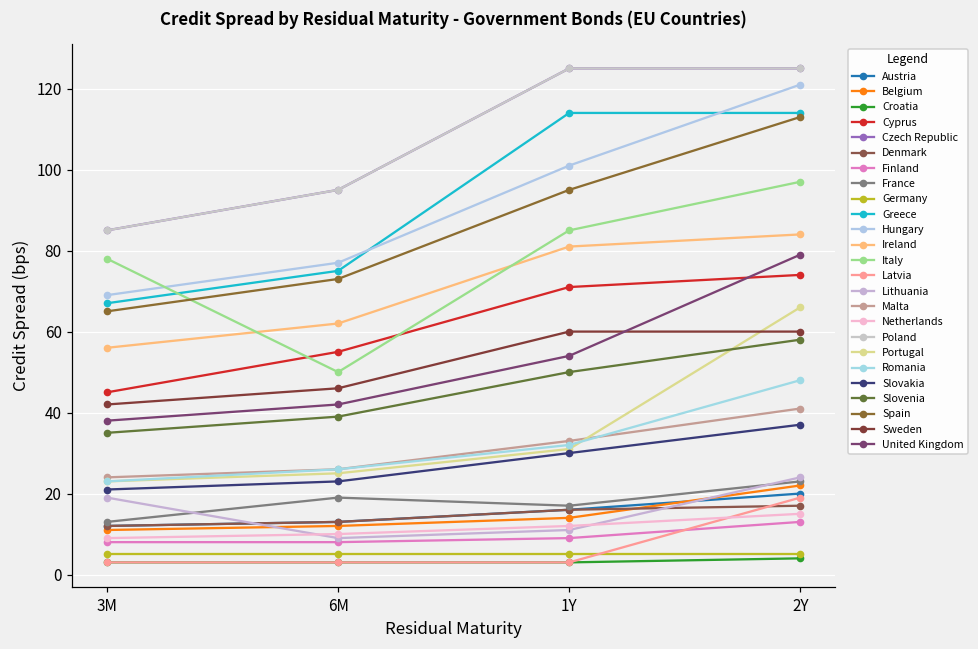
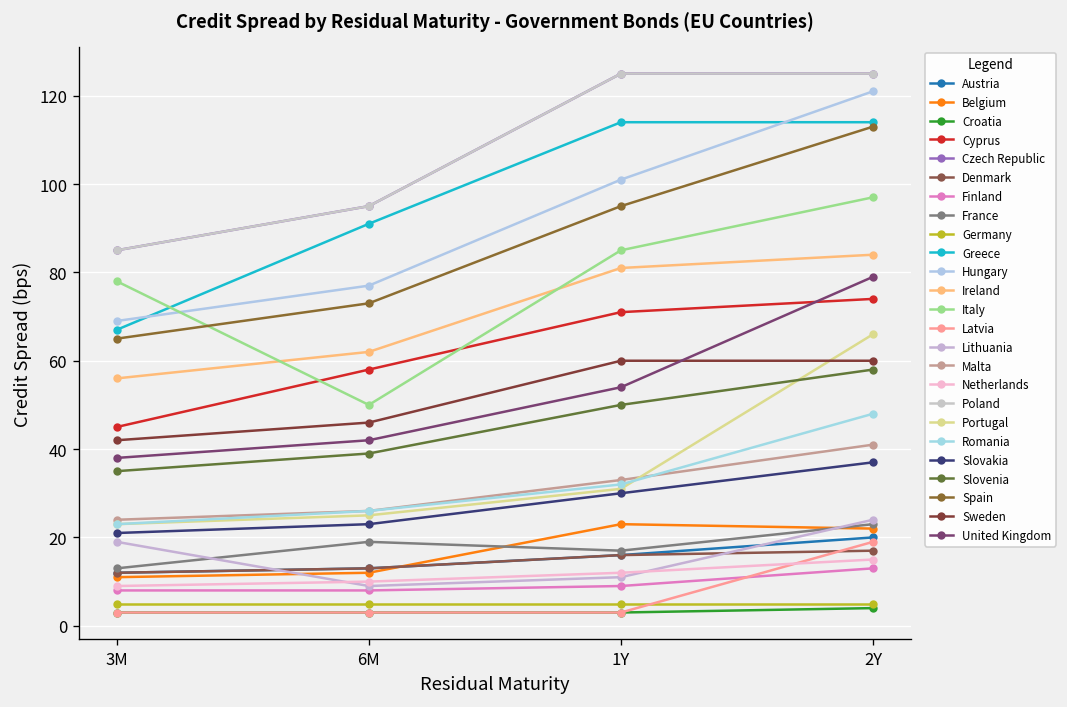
Cyprus, 6M: 55 -> 58
Greece, 6M: 75 -> 91
Belgium, 1Y: 14 -> 23
